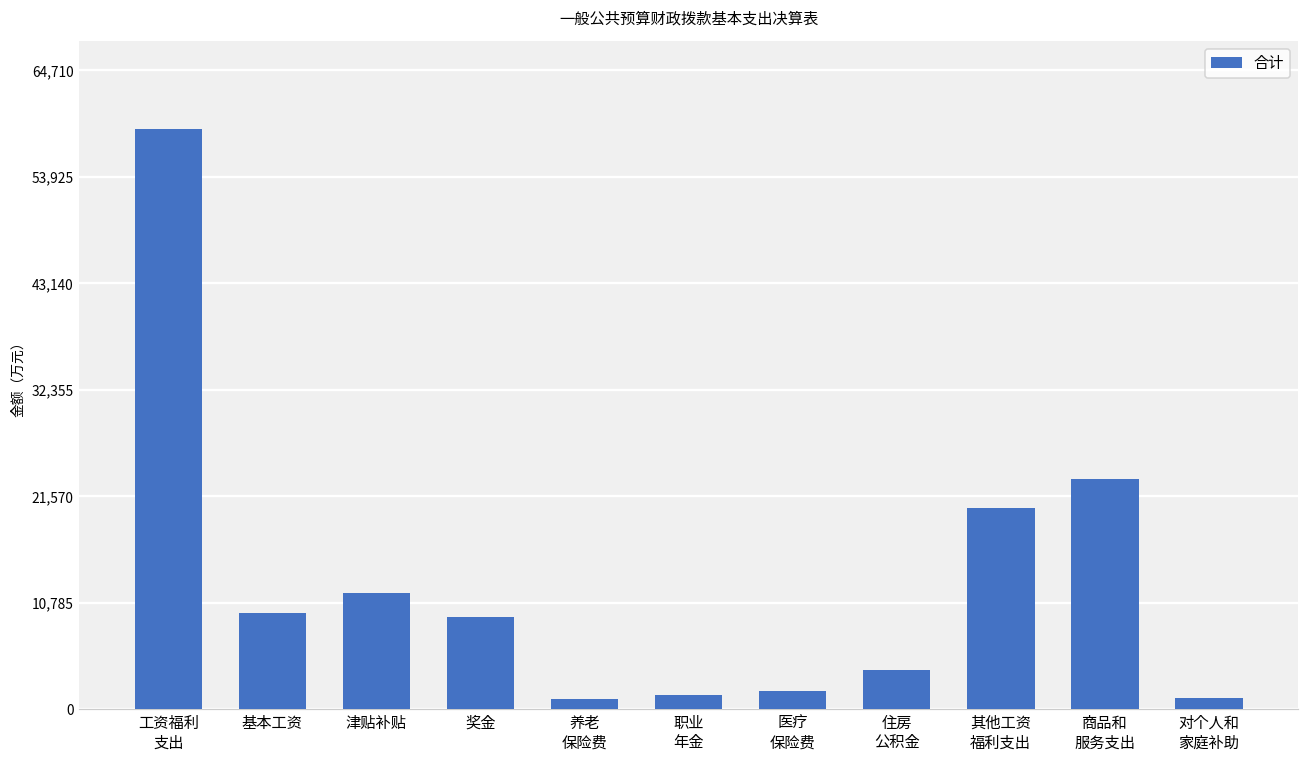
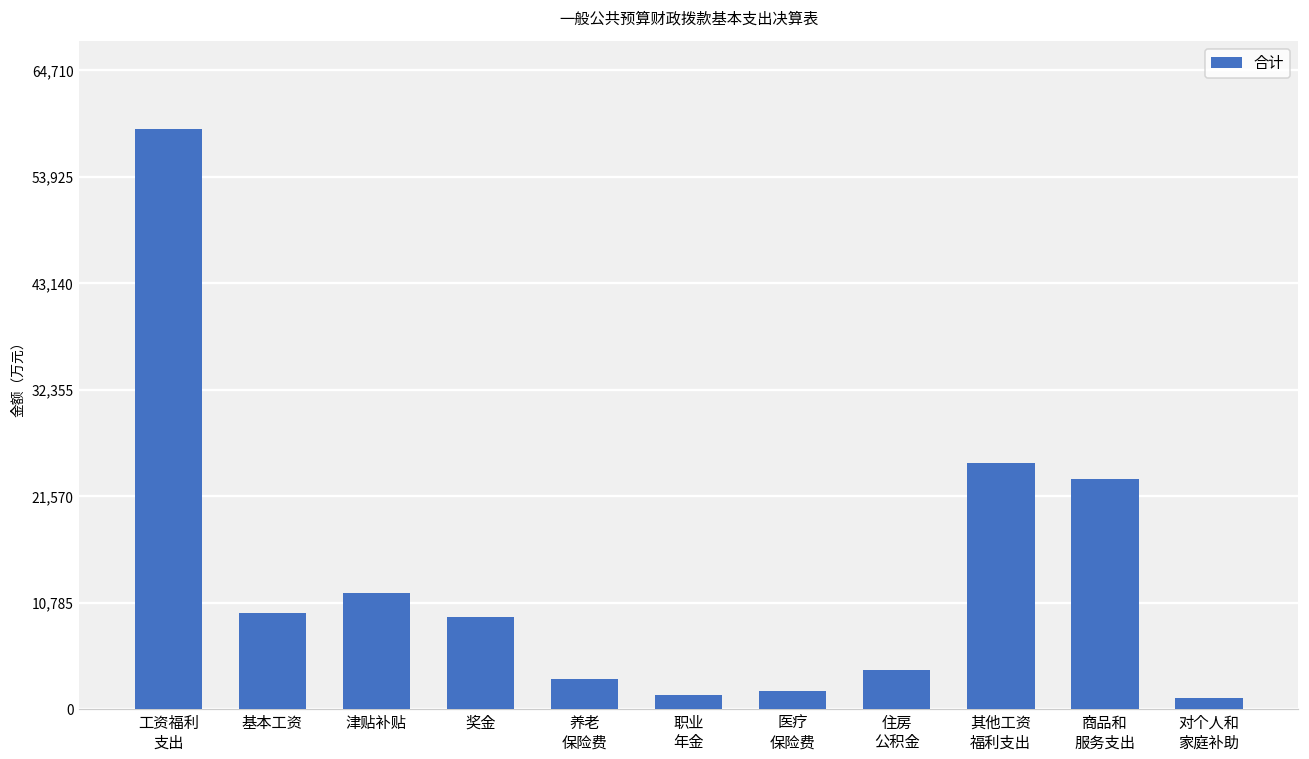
养老 保险费: 1,000 -> 3,000
其他工资 福利支出: 20,000 -> 25,000
